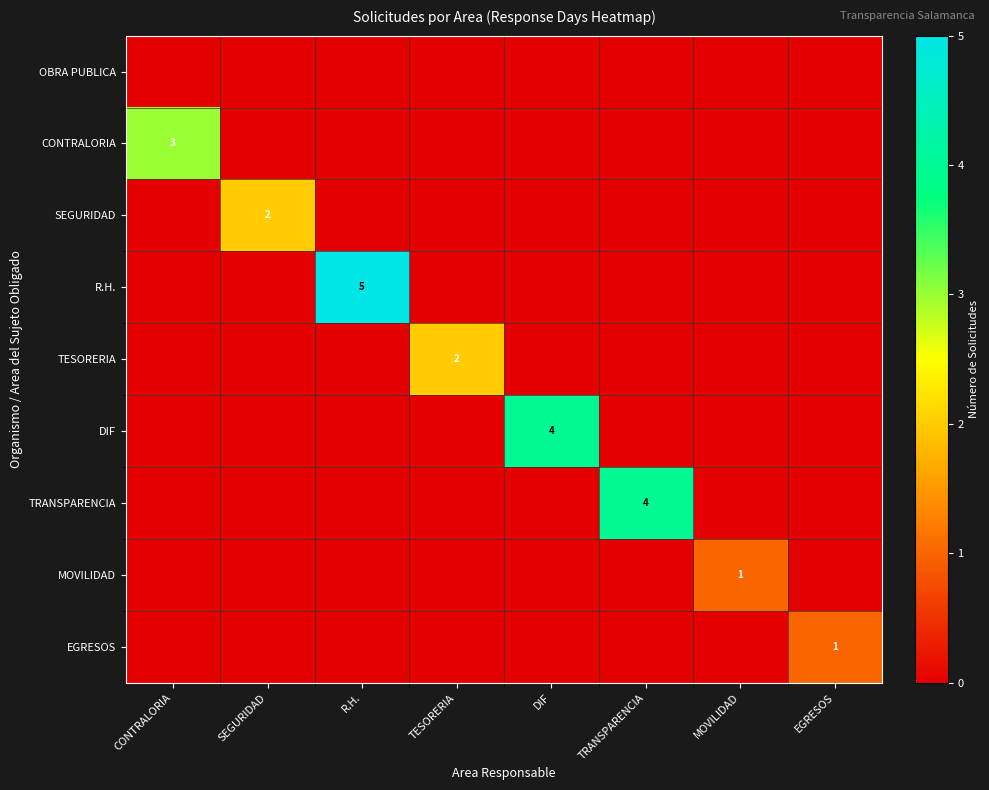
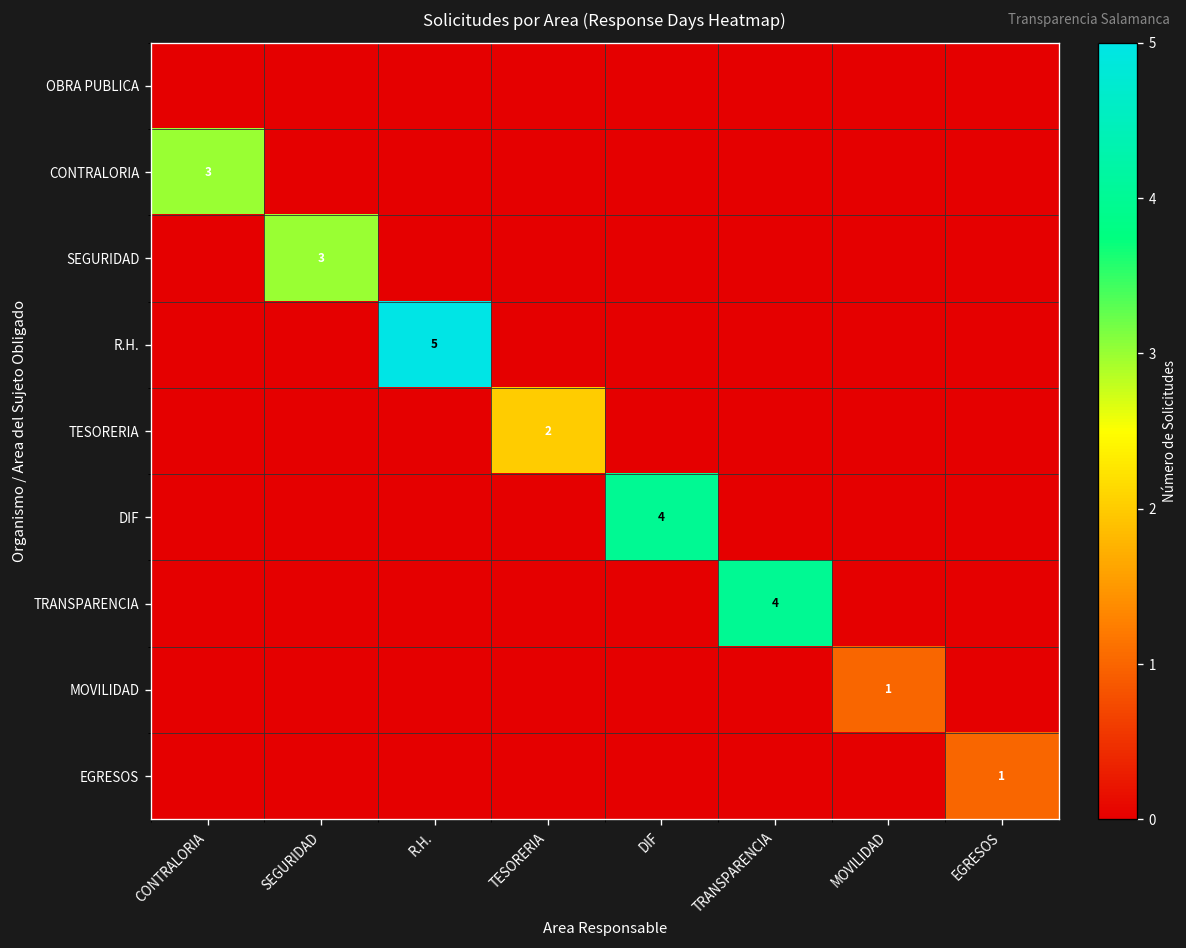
SEGURIDAD, SEGURIDAD: 2 -> 3
